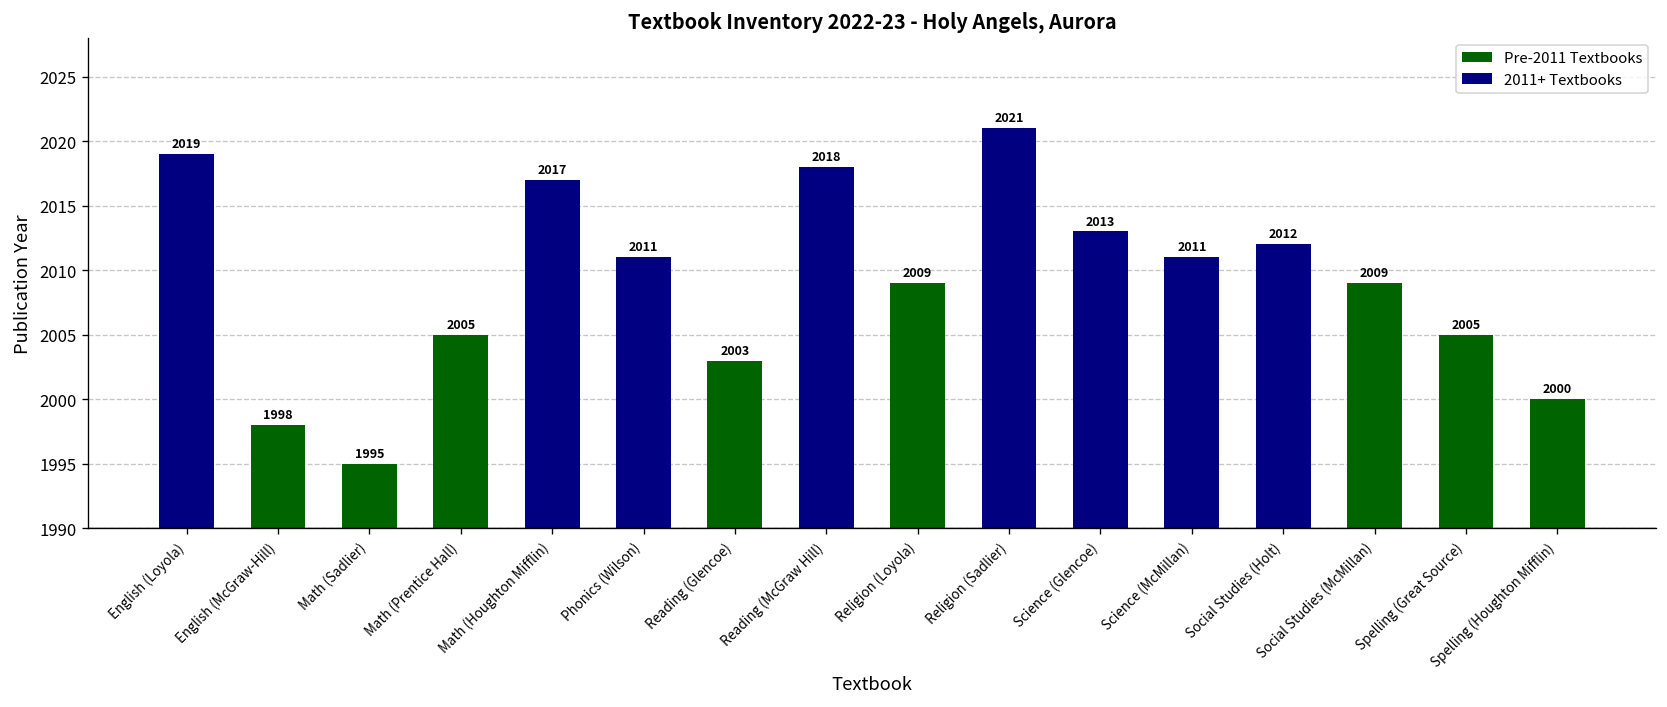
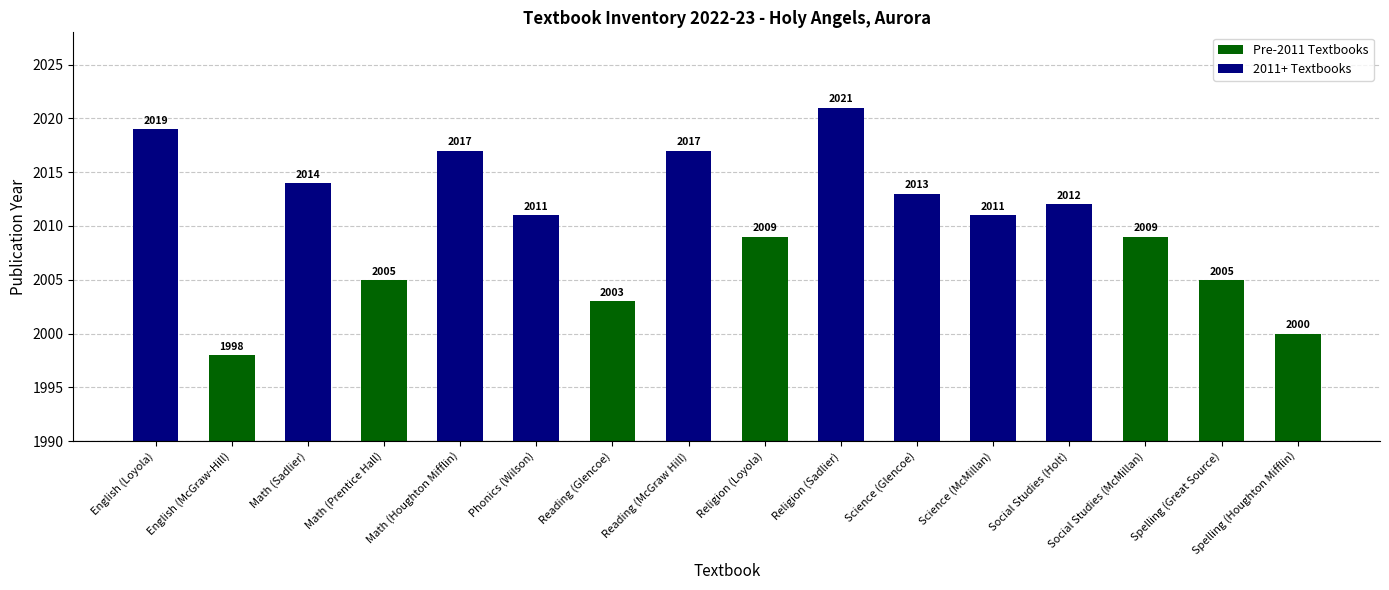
Math (Sadlier): 1995 -> 2014
Reading (McGraw Hill): 2018 -> 2017
